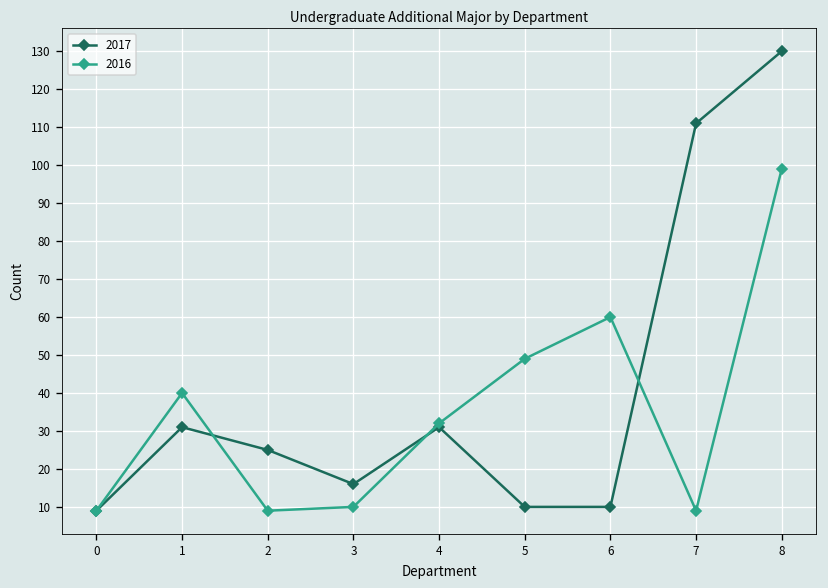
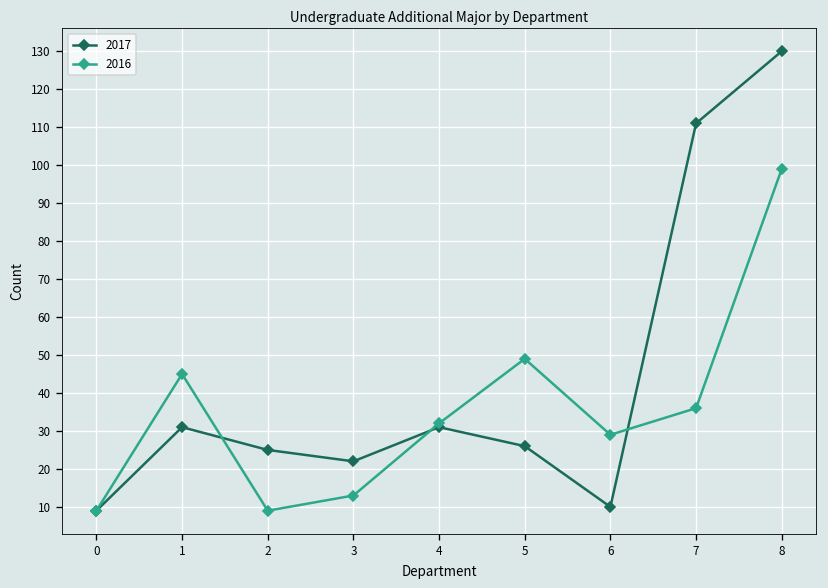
2016, 1: 40 -> 45
2017, 3: 16 -> 22
2016, 3: 10 -> 13
2017, 5: 10 -> 26
2016, 6: 60 -> 29
2016, 7: 9 -> 36
